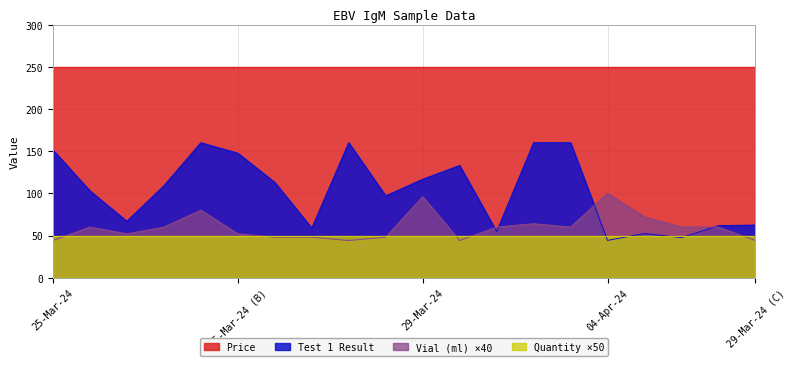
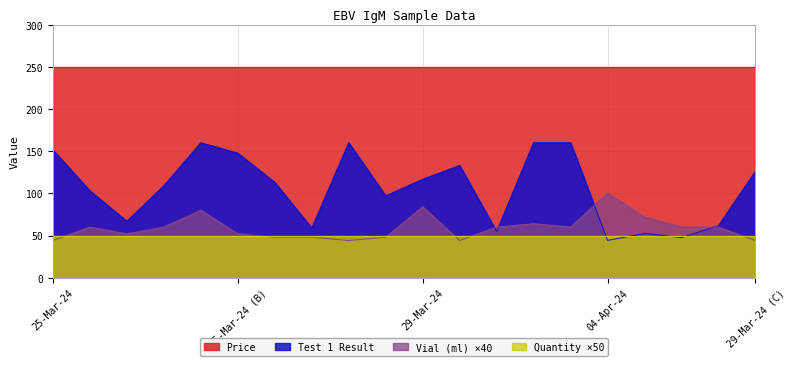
Vial (ml) ×40, 29-Mar-24: 100 -> 80
Test 1 Result, 29-Mar-24 (C): 60 -> 130
